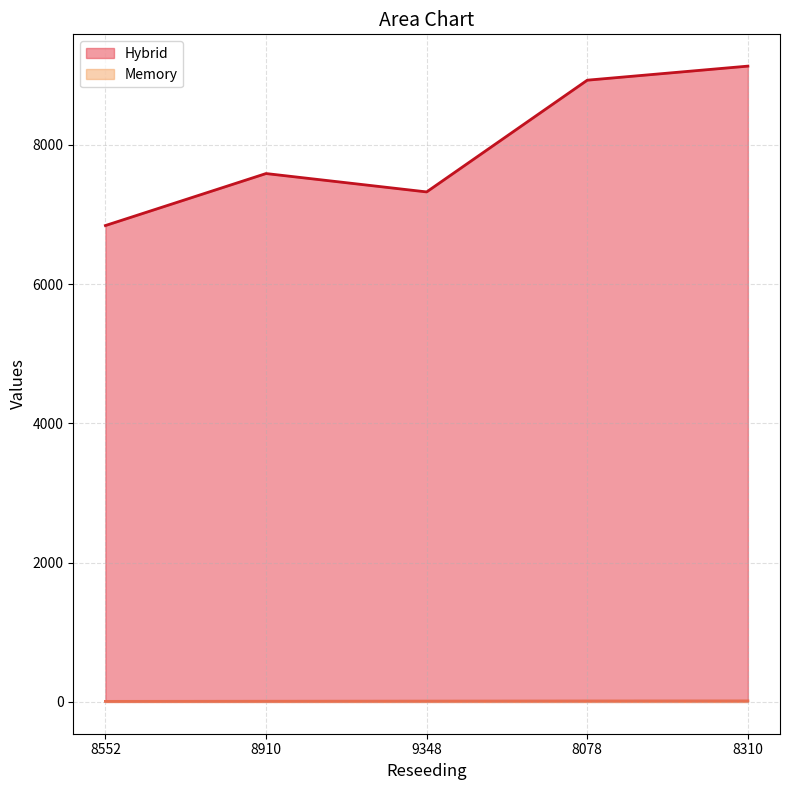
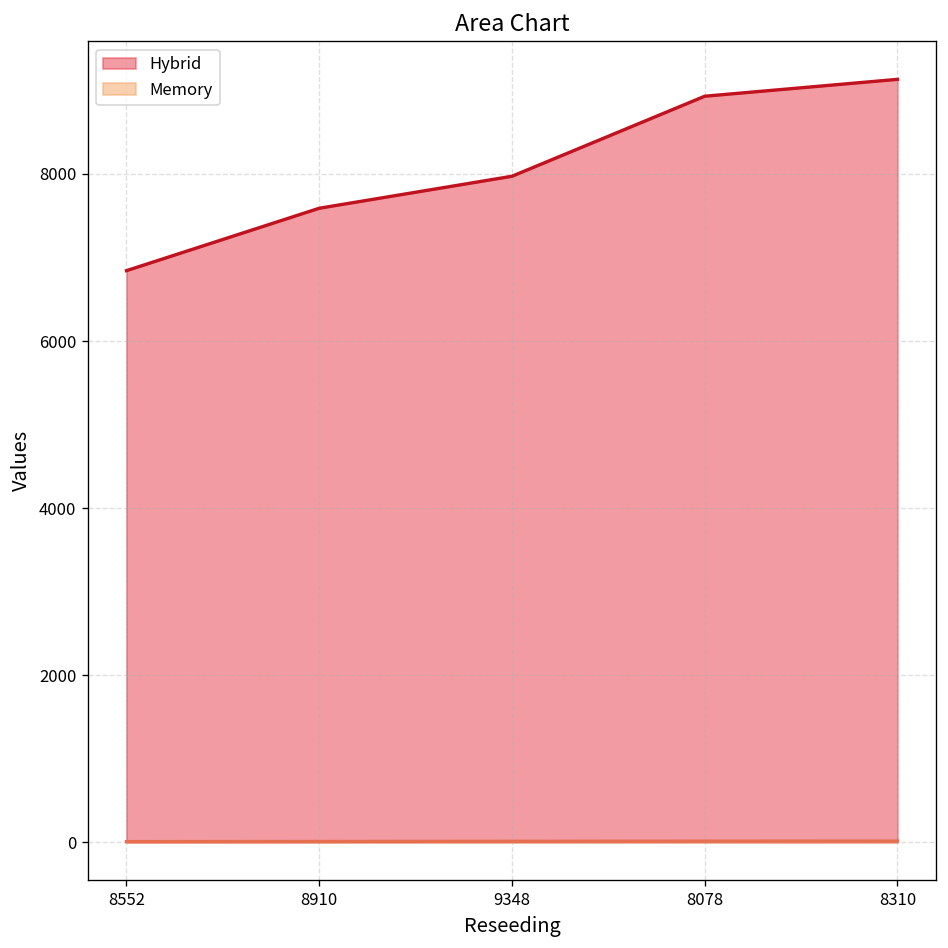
Hybrid, 9348: 7300 -> 8000
